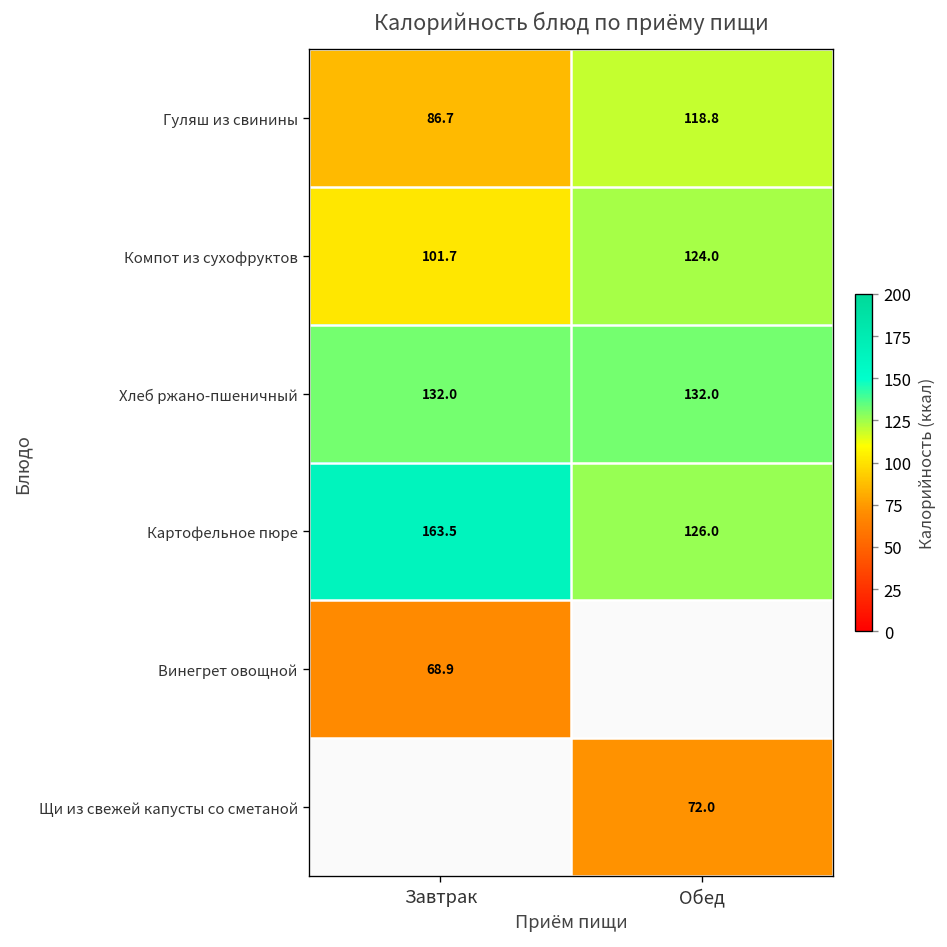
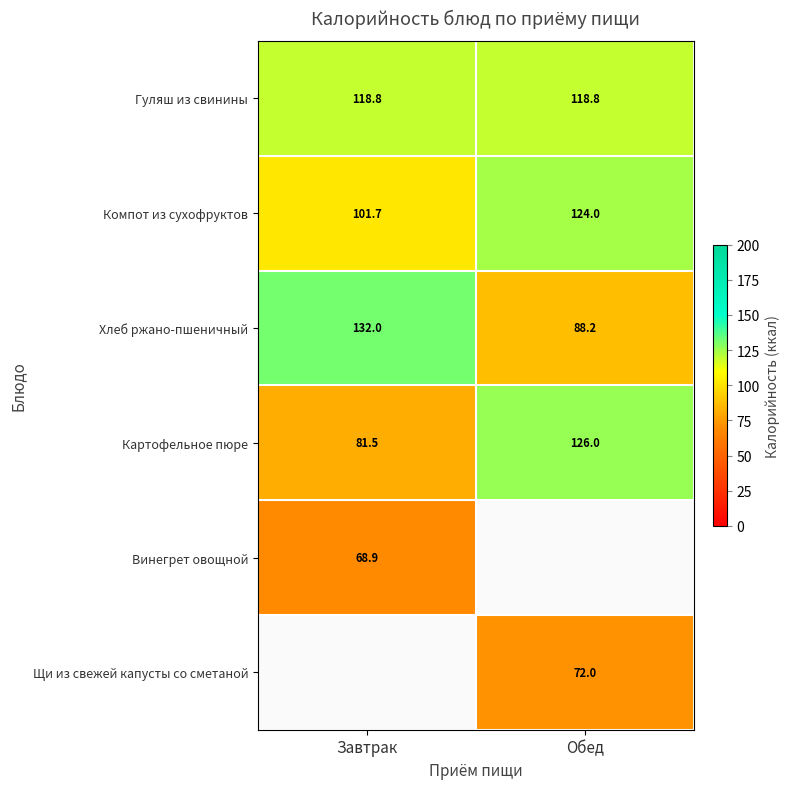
Гуляш из свинины, Завтрак: 86.7 -> 118.8
Хлеб ржано-пшеничный, Обед: 132.0 -> 88.2
Картофельное пюре, Завтрак: 163.5 -> 81.5
